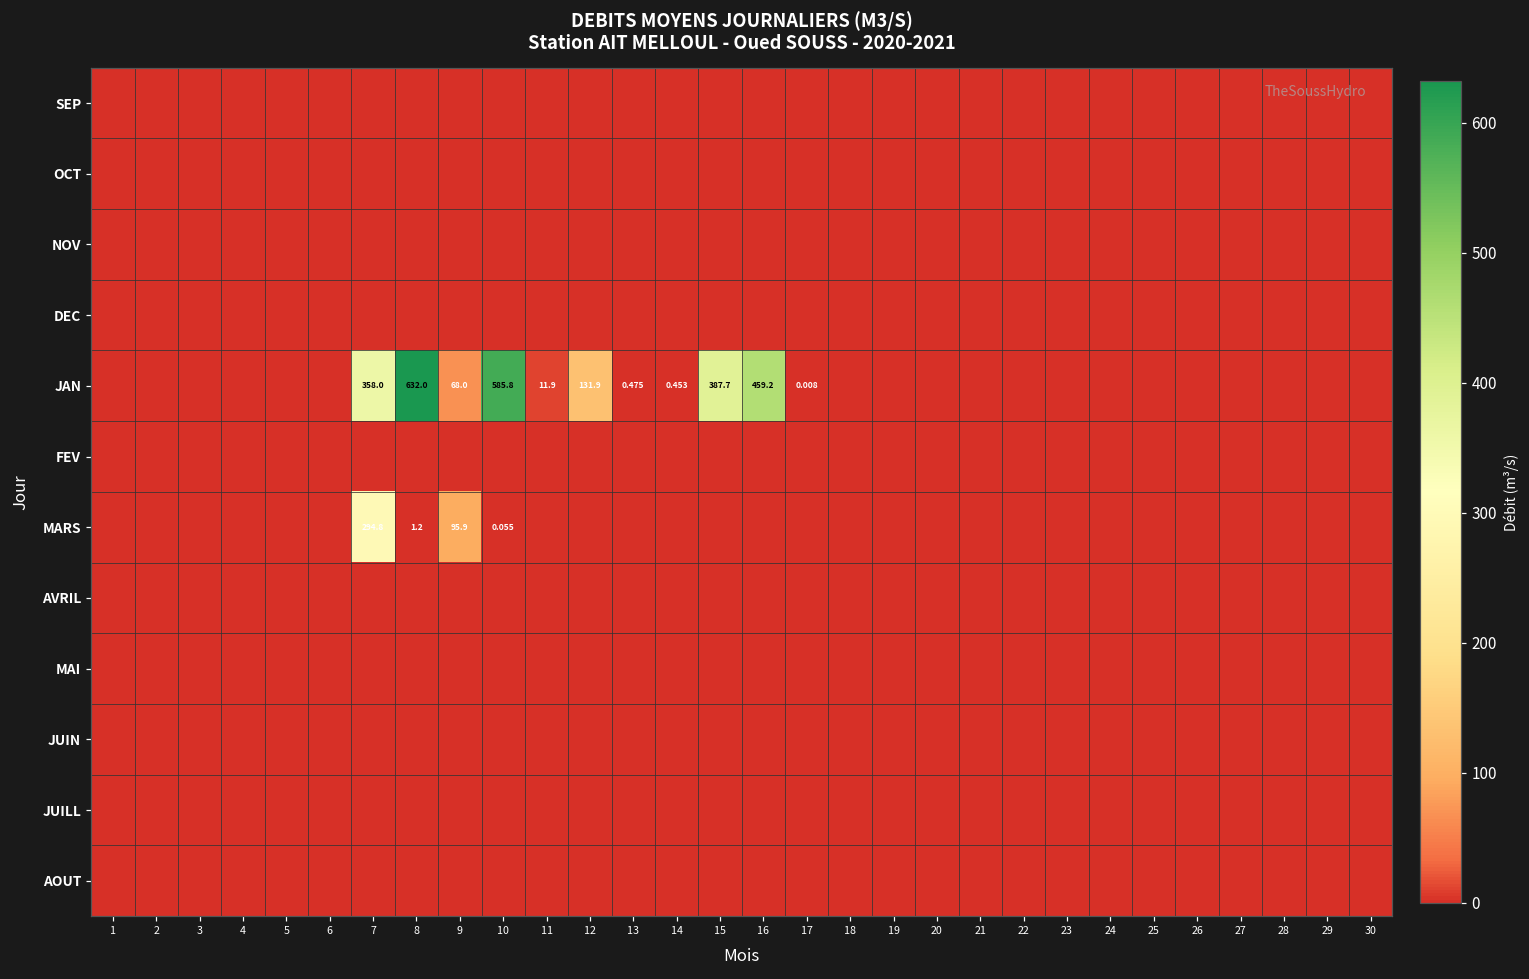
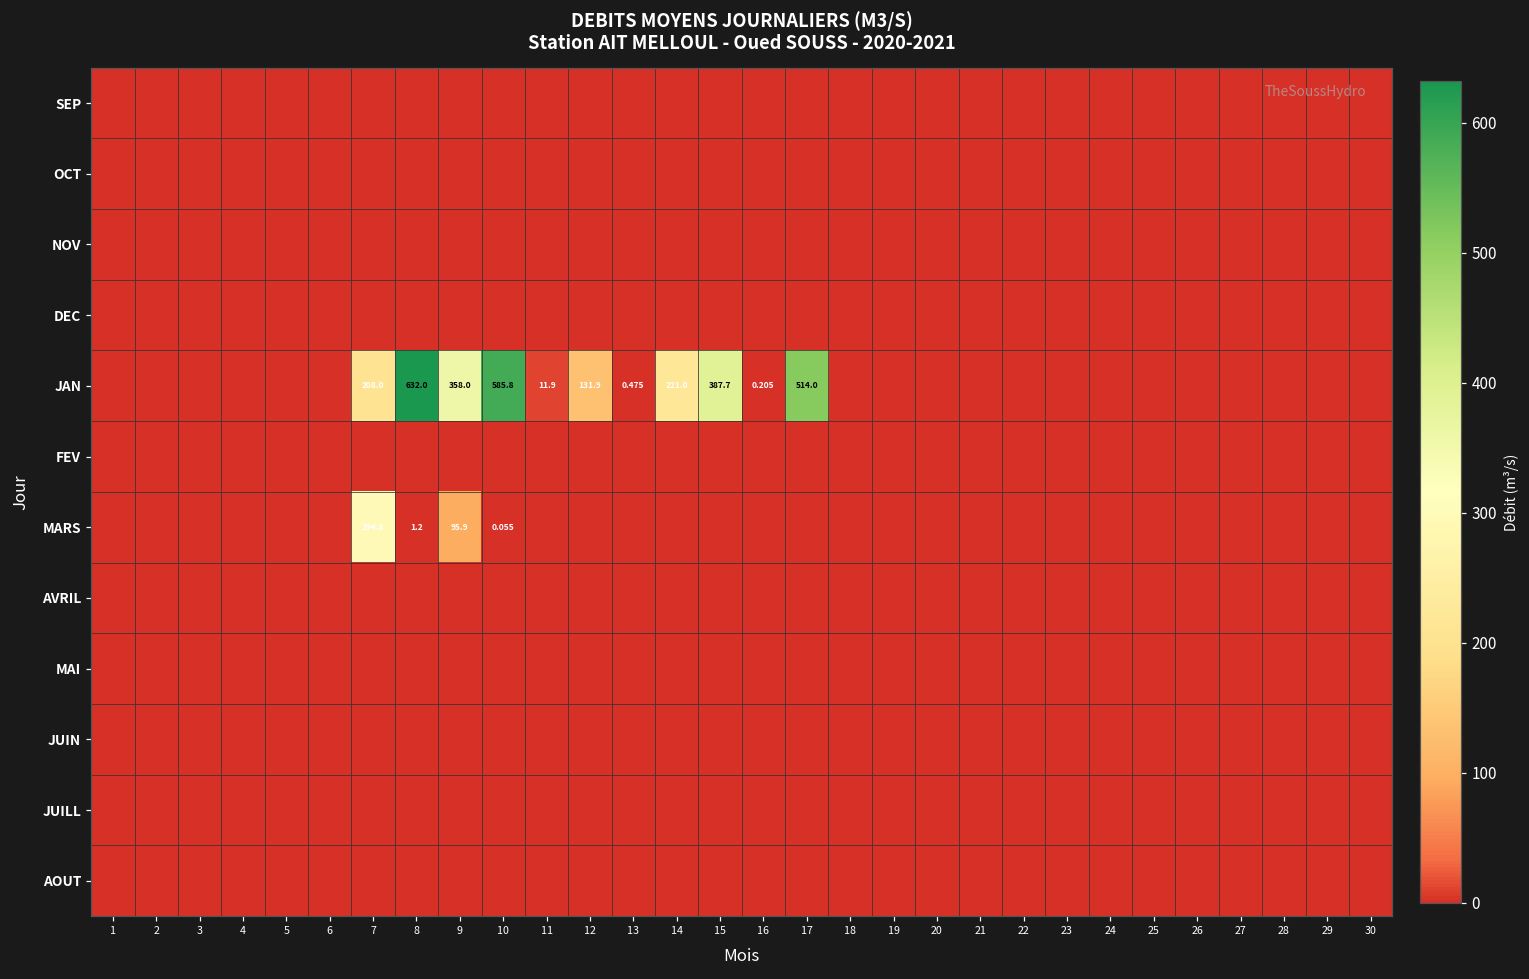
JAN, 7: 358.0 -> 208.0
JAN, 9: 68.0 -> 358.0
JAN, 14: 0.453 -> 221.0
JAN, 16: 459.2 -> 0.205
JAN, 17: 0.008 -> 514.0
